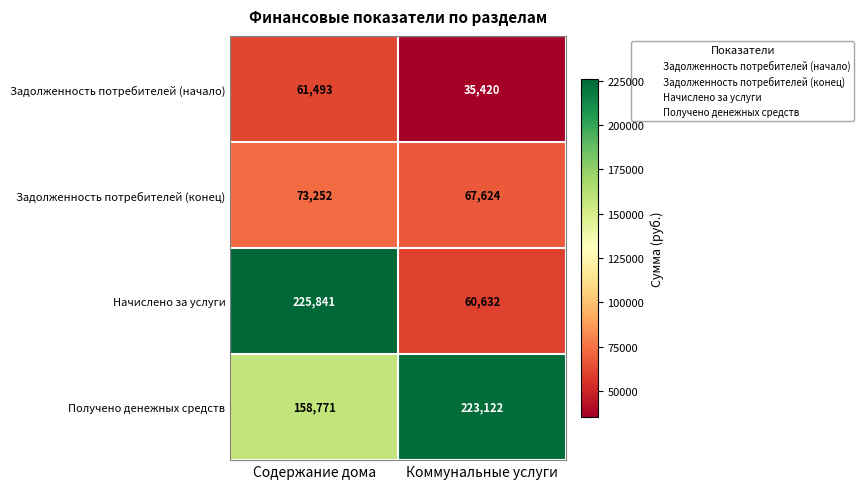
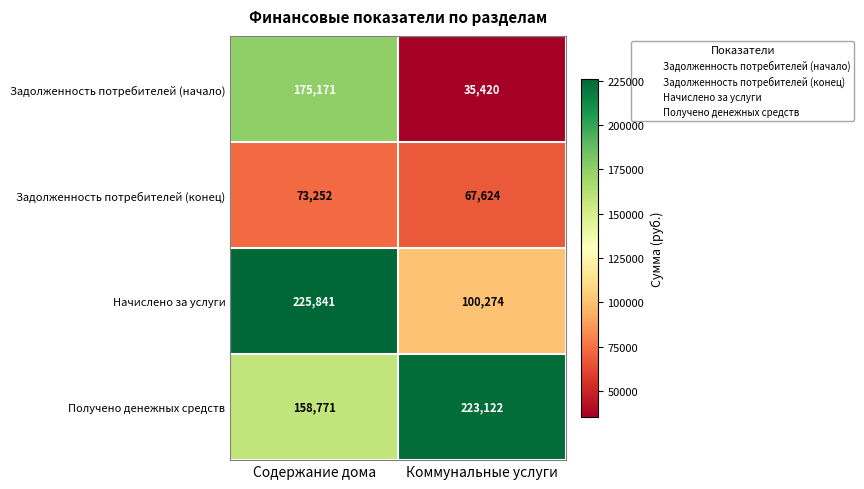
Задолженность потребителей (начало), Содержание дома: 61,493 -> 175,171
Начислено за услуги, Коммунальные услуги: 60,632 -> 100,274
